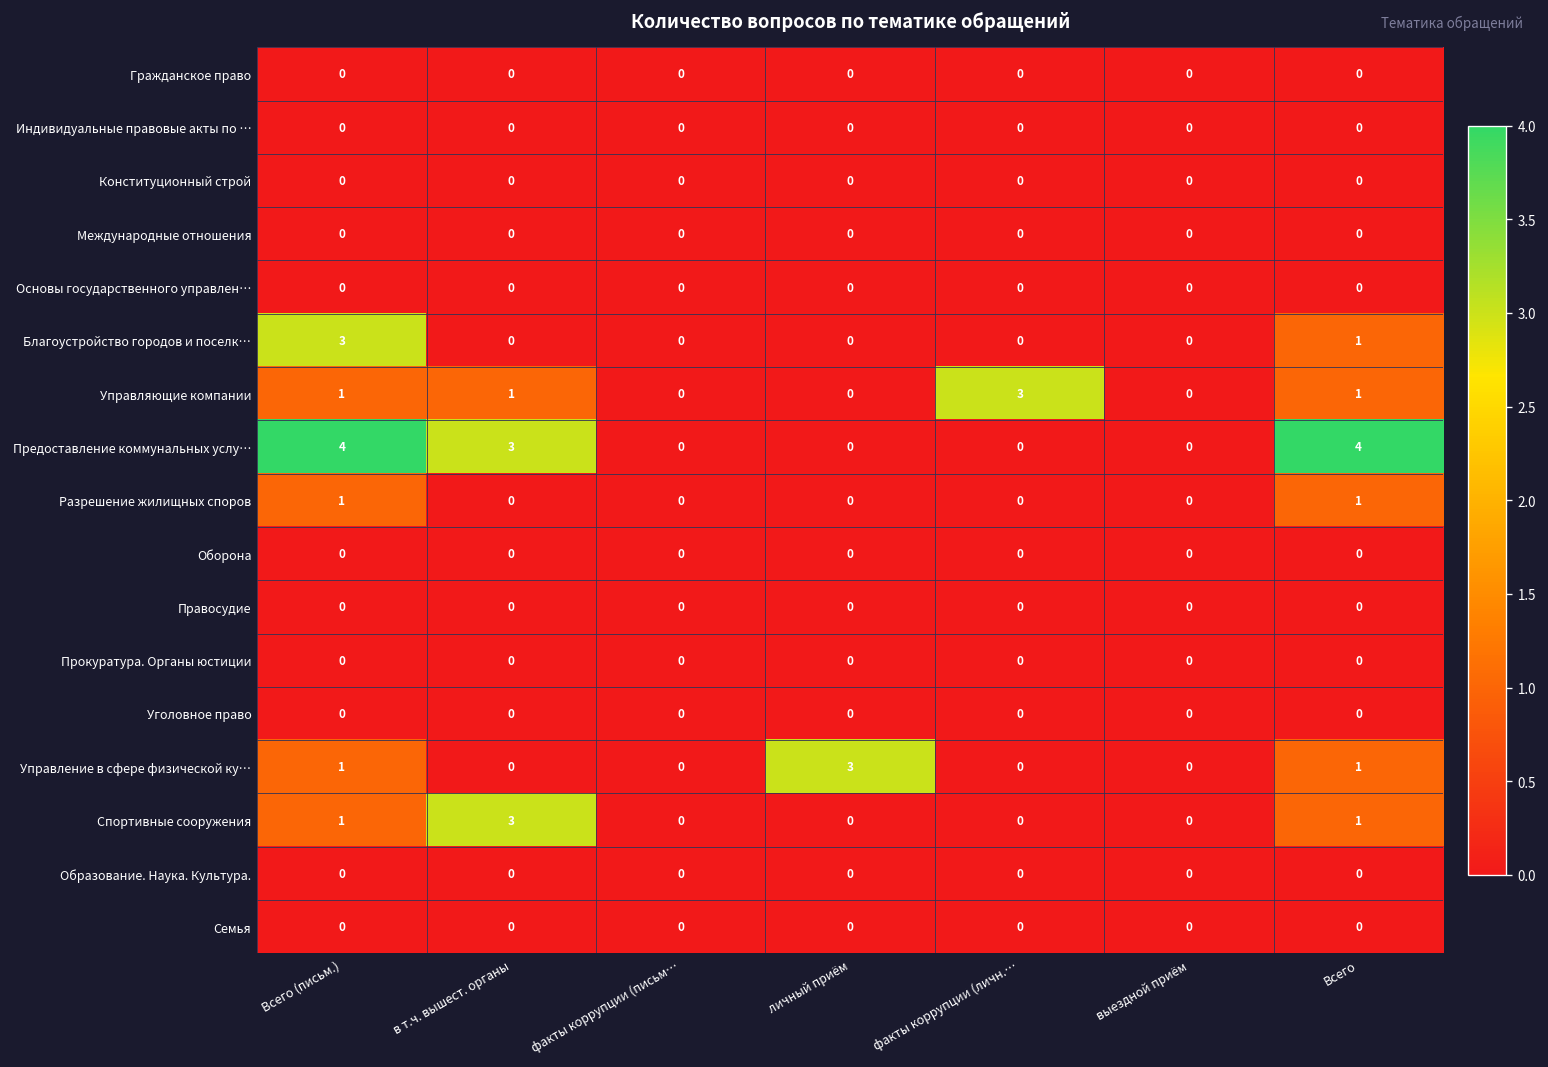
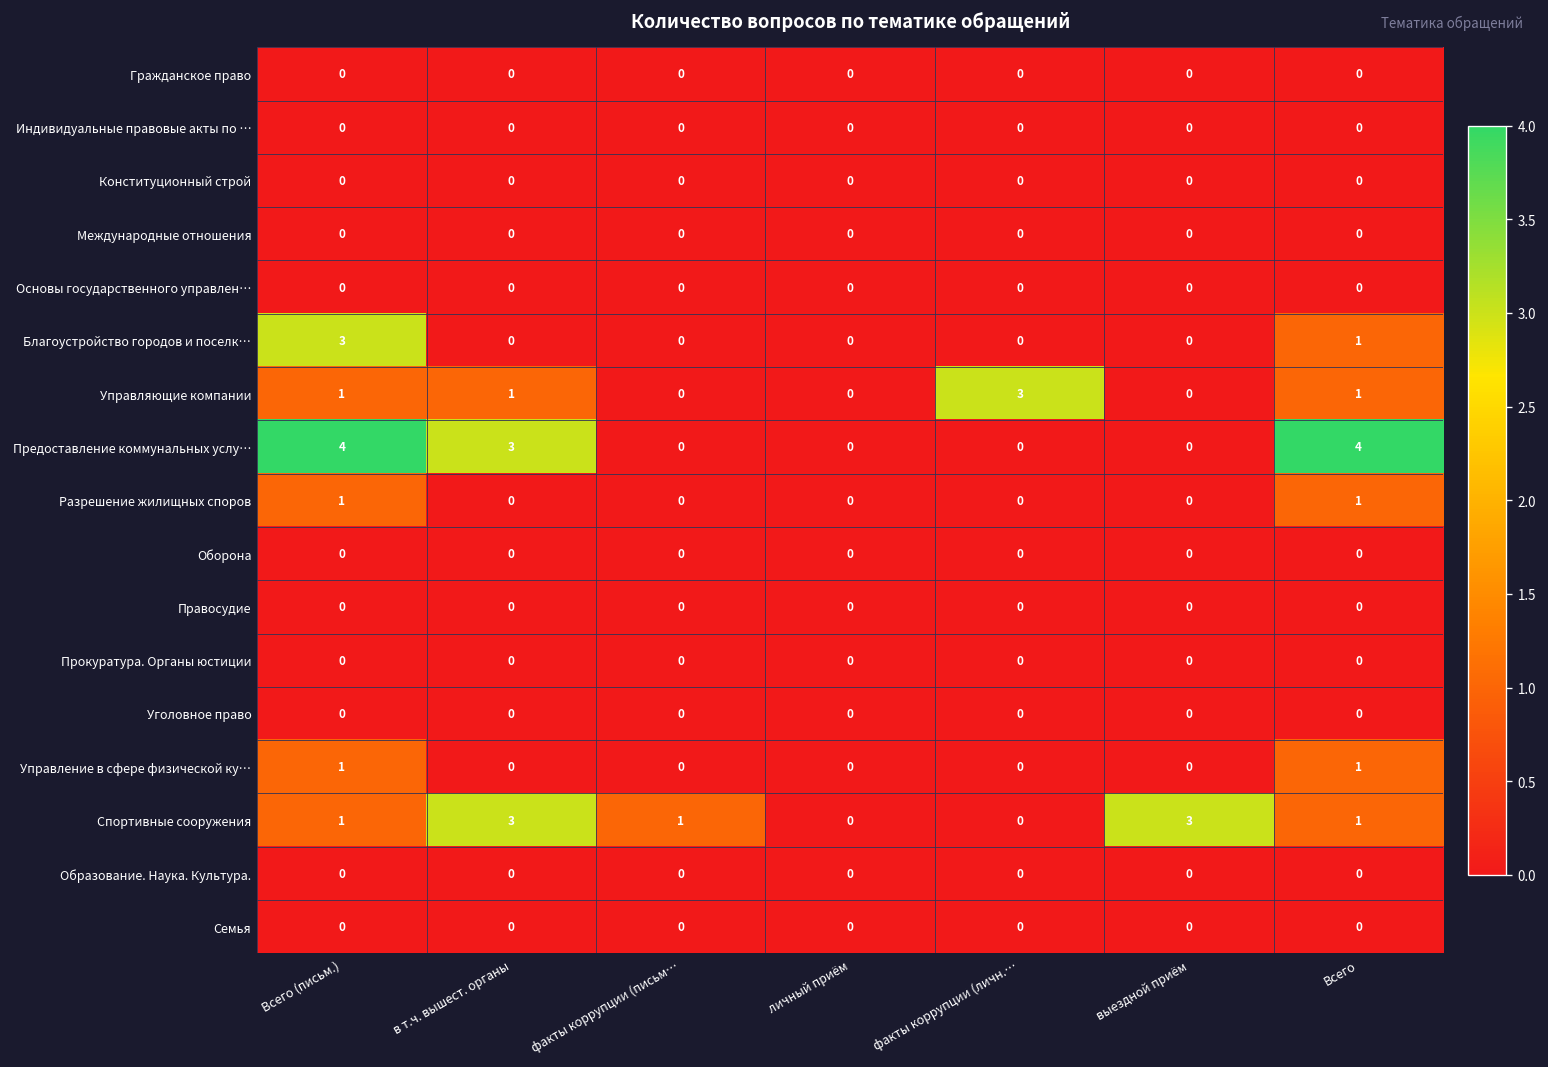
Управление в сфере физической ку…, личный приём: 3 -> 0
Спортивные сооружения, факты коррупции (письм…: 0 -> 1
Спортивные сооружения, выездной приём: 0 -> 3
